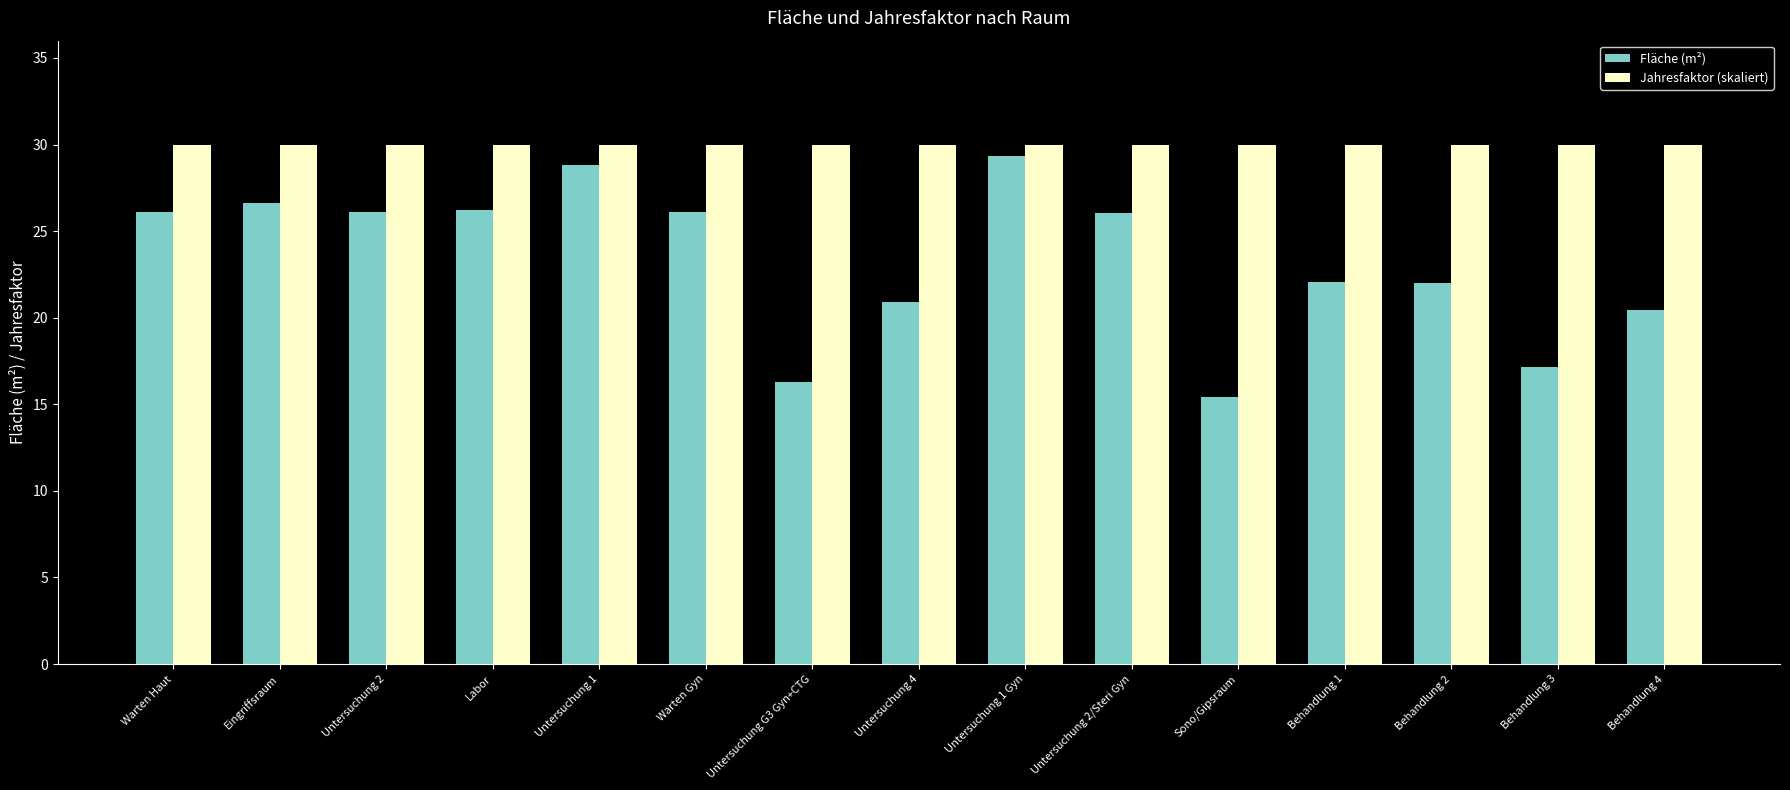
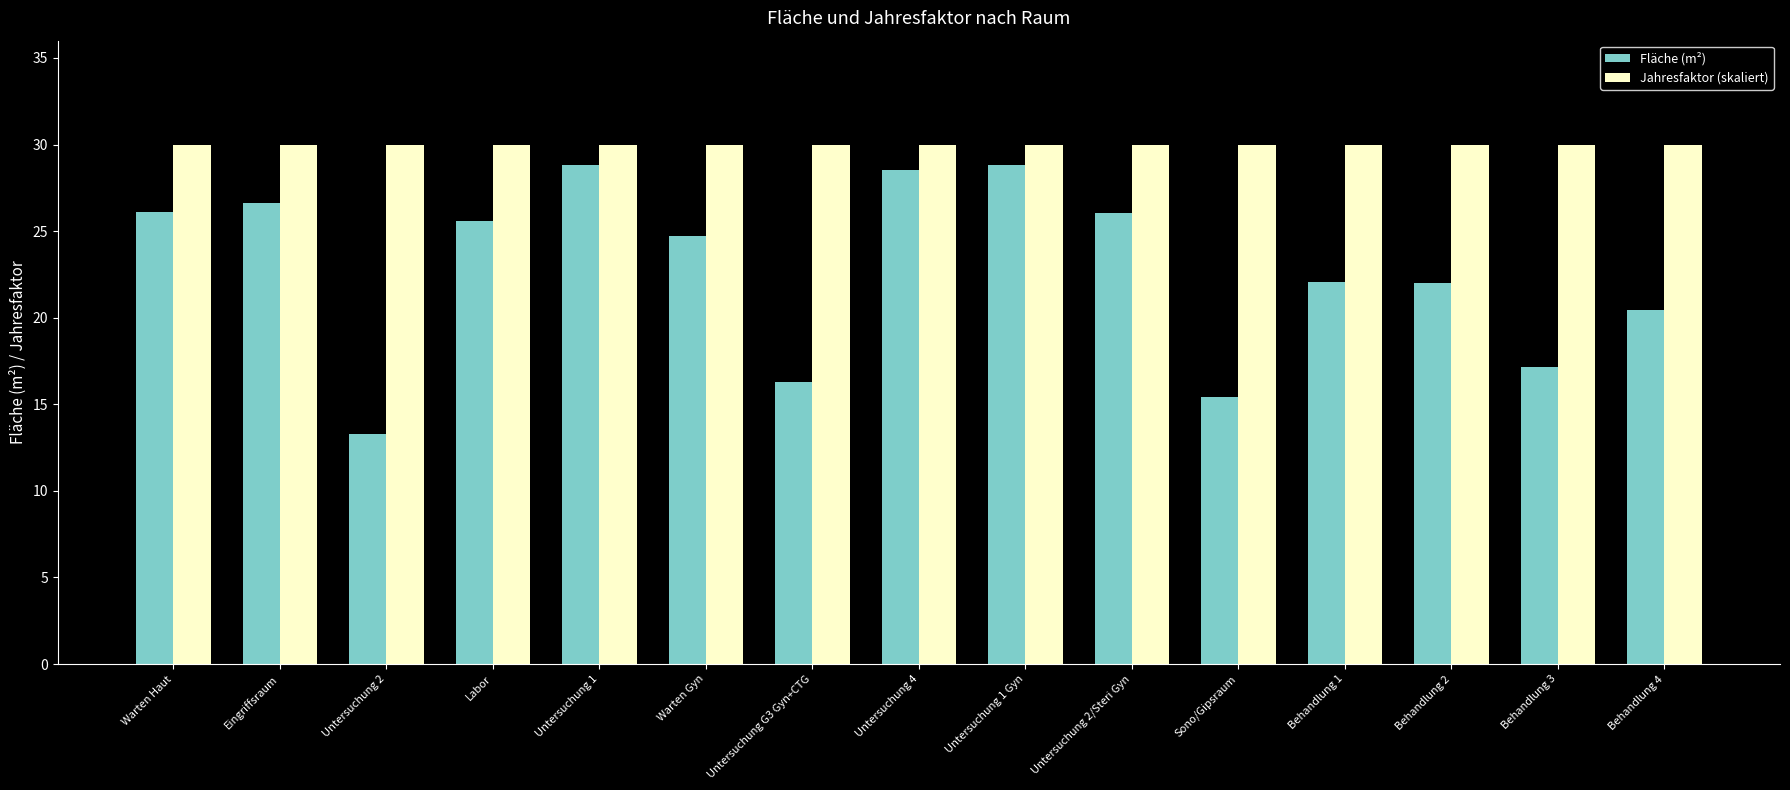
Fläche (m²), Untersuchung 2: 26.1 -> 13.3
Fläche (m²), Labor: 26.2 -> 25.6
Fläche (m²), Warten Gyn: 26.1 -> 24.7
Fläche (m²), Untersuchung 4: 20.9 -> 28.5
Fläche (m²), Untersuchung 1 Gyn: 29.4 -> 28.8
